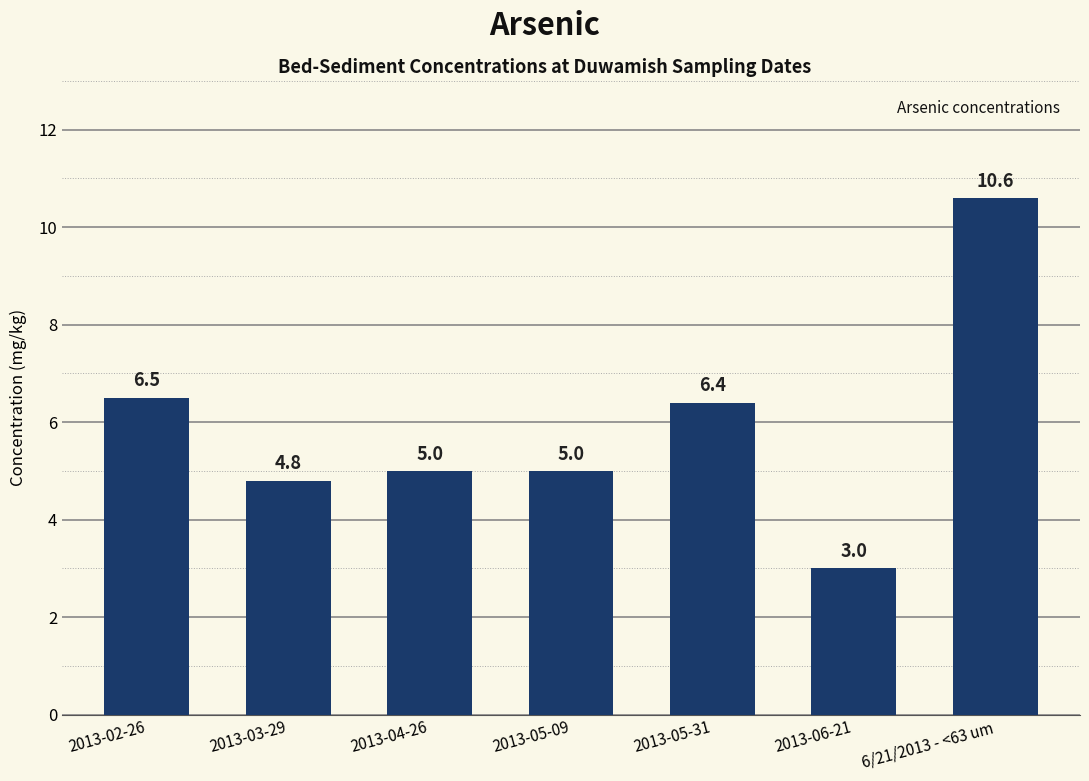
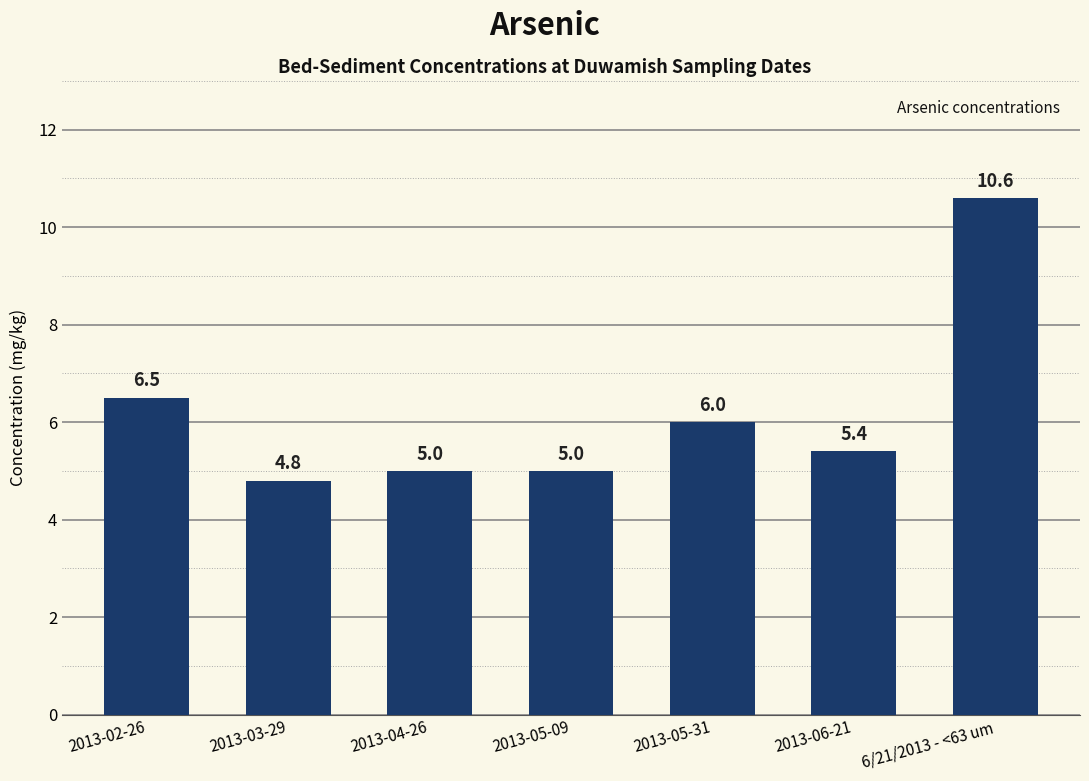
2013-05-31: 6.4 -> 6.0
2013-06-21: 3.0 -> 5.4
